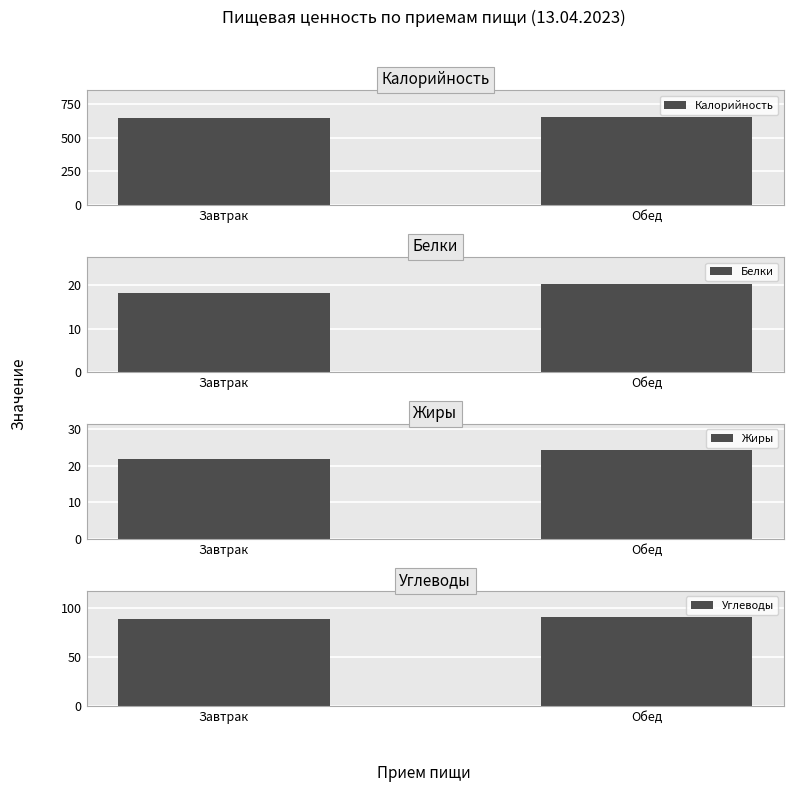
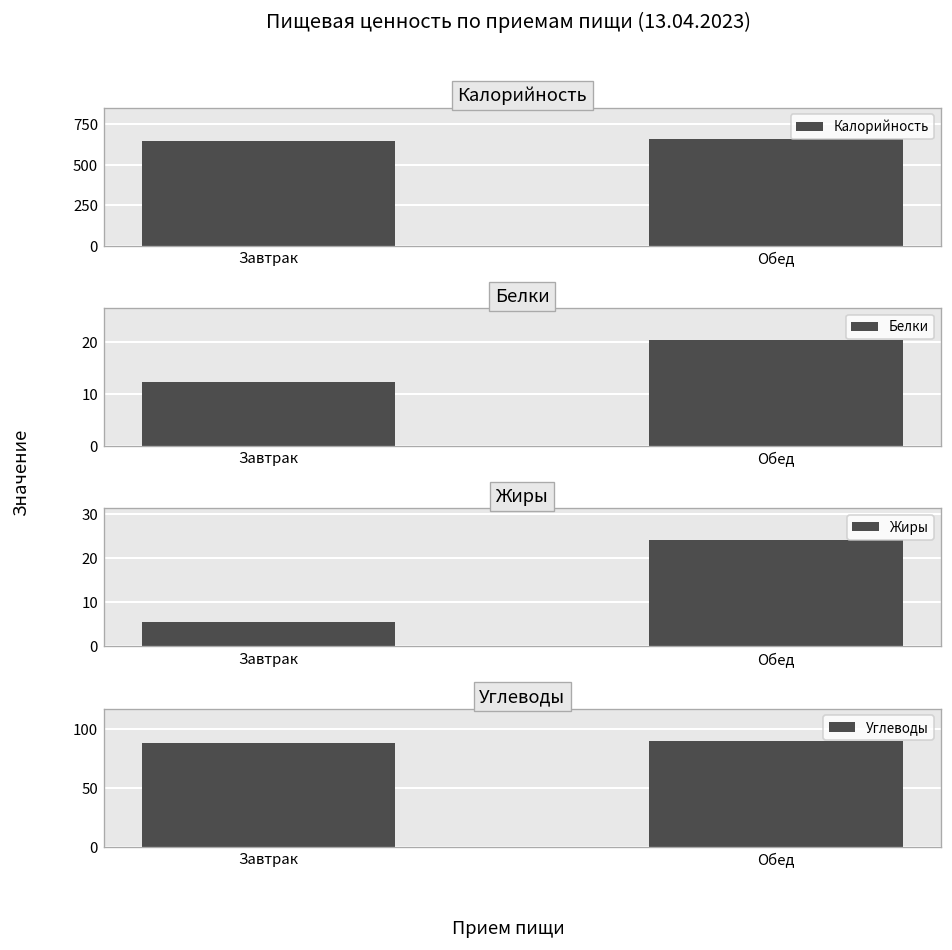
Белки, Завтрак: 18 -> 12
Жиры, Завтрак: 22 -> 6
